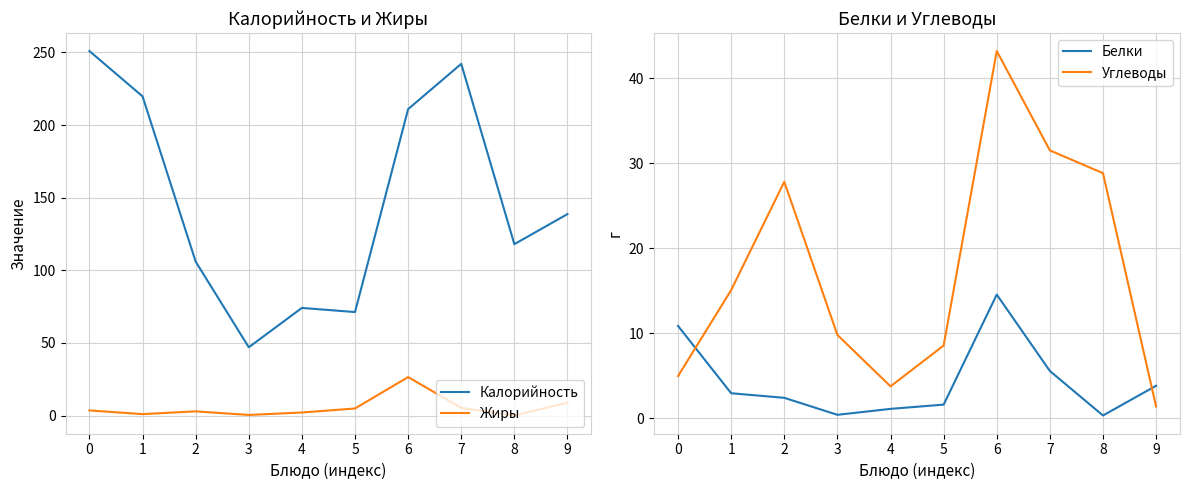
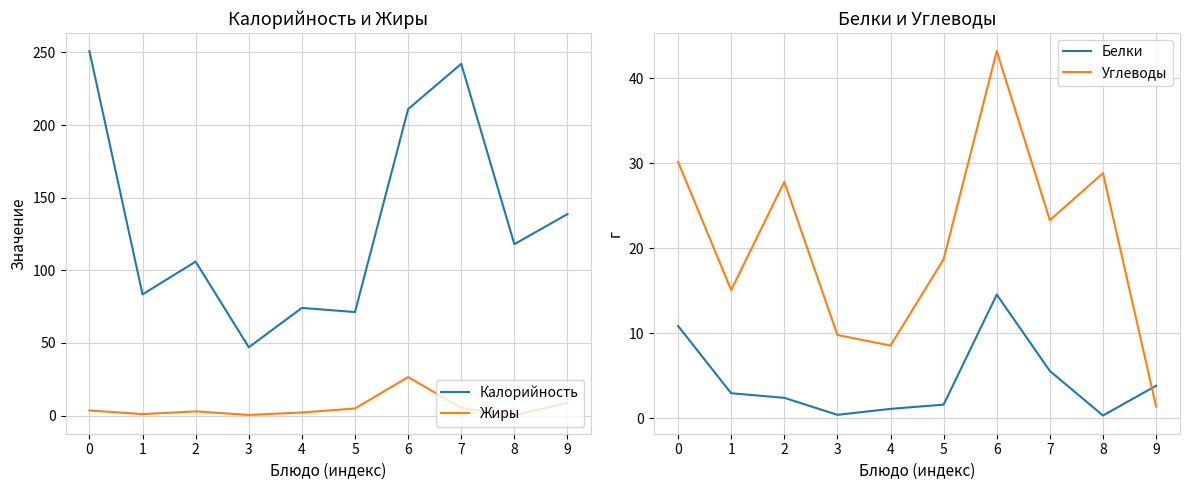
Калорийность и Жиры, Калорийность, 1: 220 -> 83
Белки и Углеводы, Углеводы, 0: 5 -> 30
Белки и Углеводы, Углеводы, 4: 4 -> 9
Белки и Углеводы, Углеводы, 5: 9 -> 19
Белки и Углеводы, Углеводы, 7: 32 -> 23
